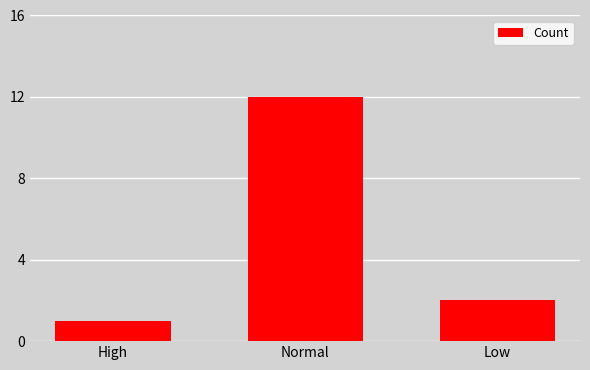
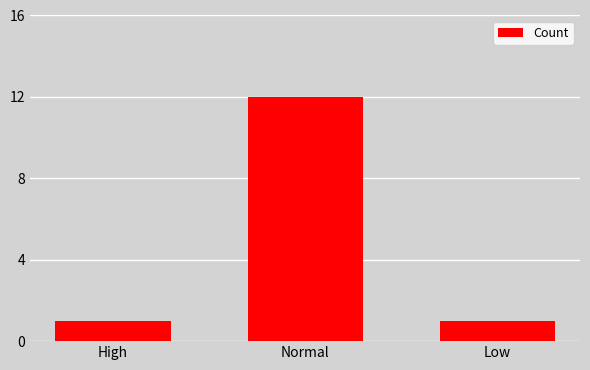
Low: 2 -> 1
